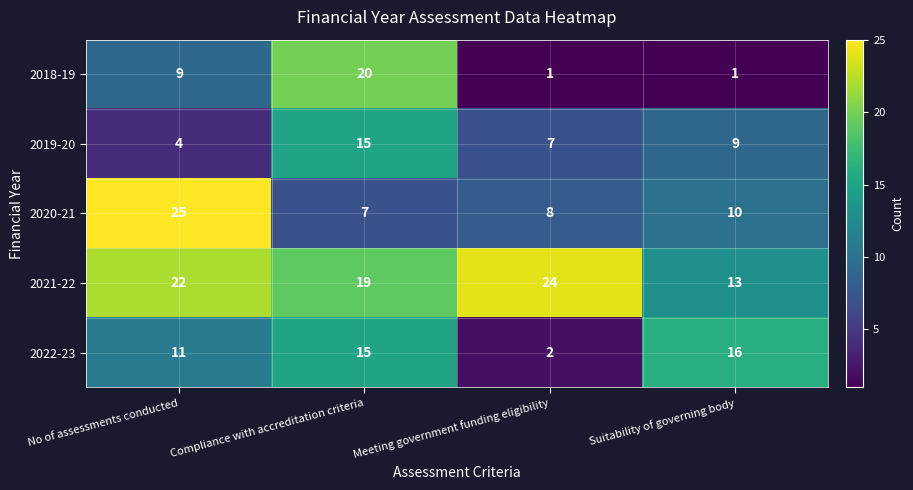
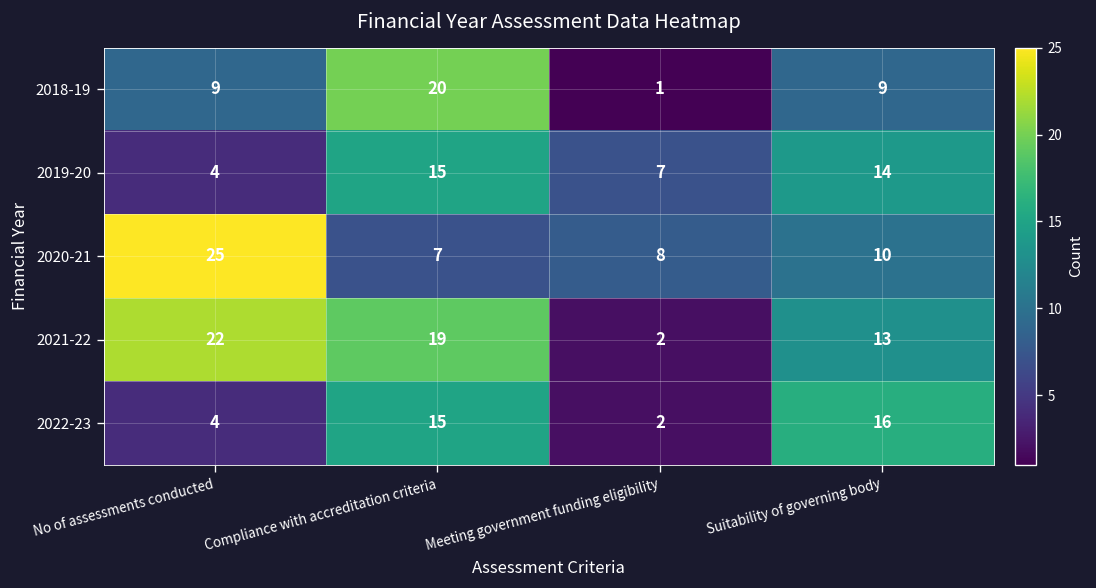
2018-19, Suitability of governing body: 1 -> 9
2019-20, Suitability of governing body: 9 -> 14
2021-22, Meeting government funding eligibility: 24 -> 2
2022-23, No of assessments conducted: 11 -> 4
